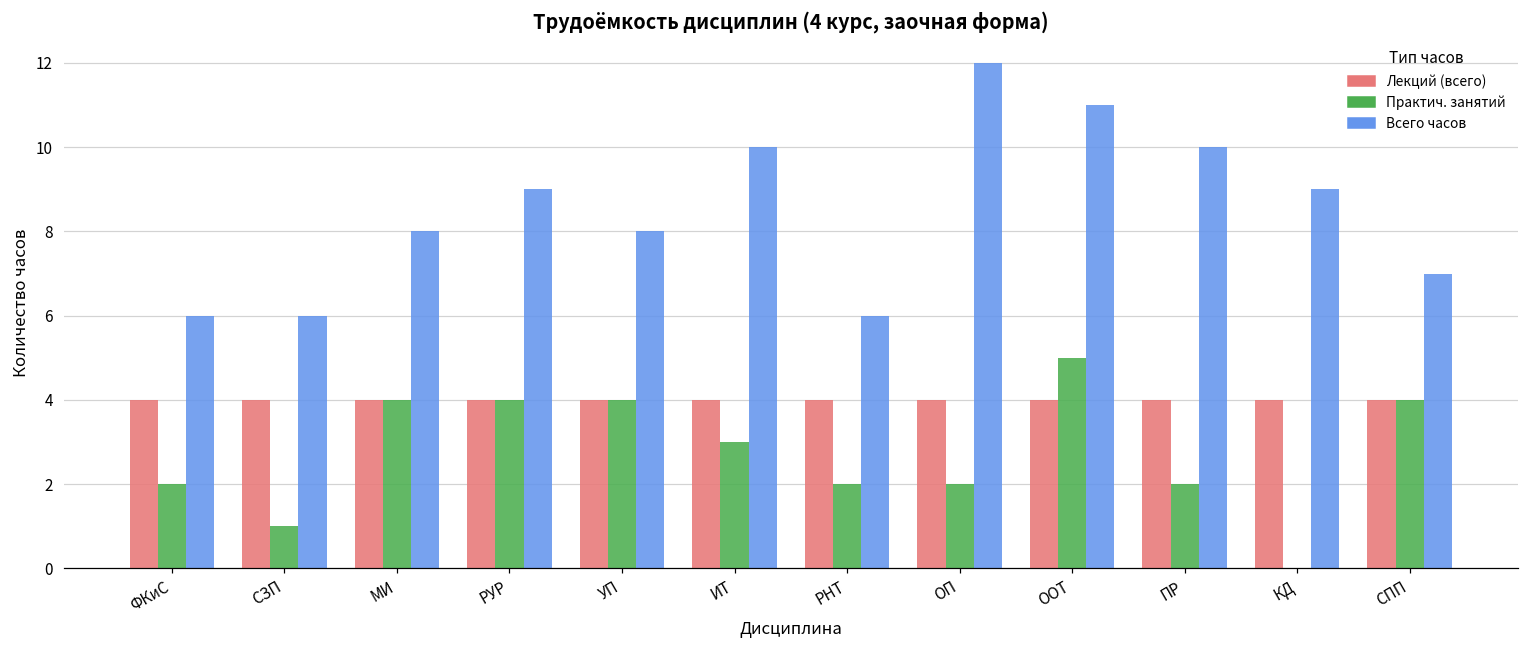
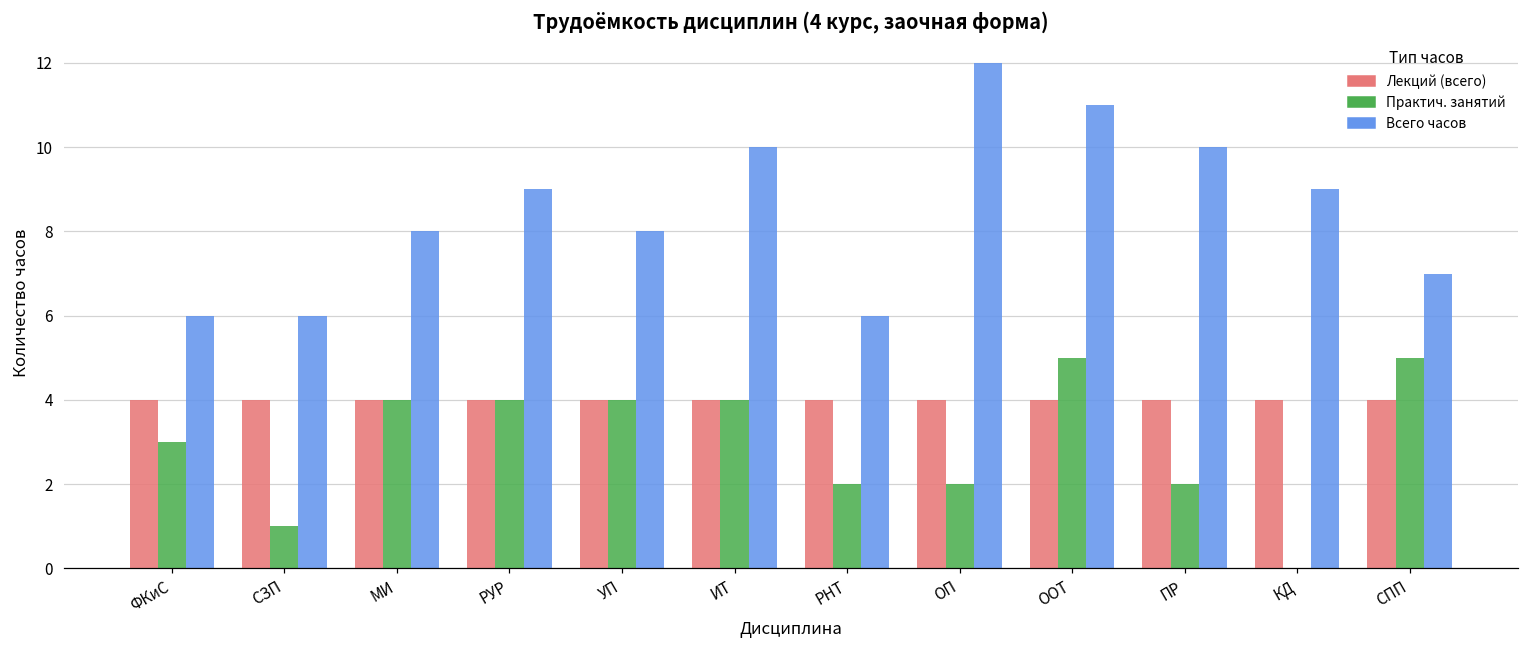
Практич. занятий, ФКиС: 2 -> 3
Практич. занятий, ИТ: 3 -> 4
Практич. занятий, СПП: 4 -> 5
